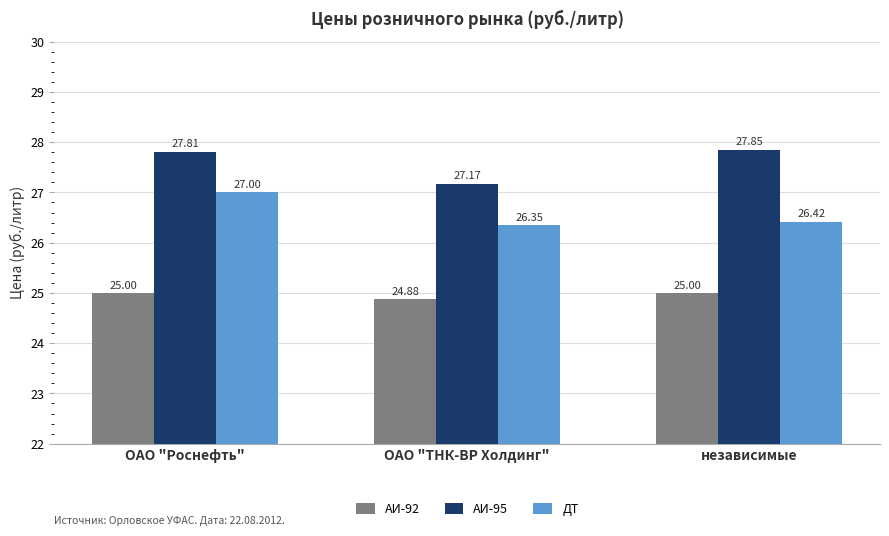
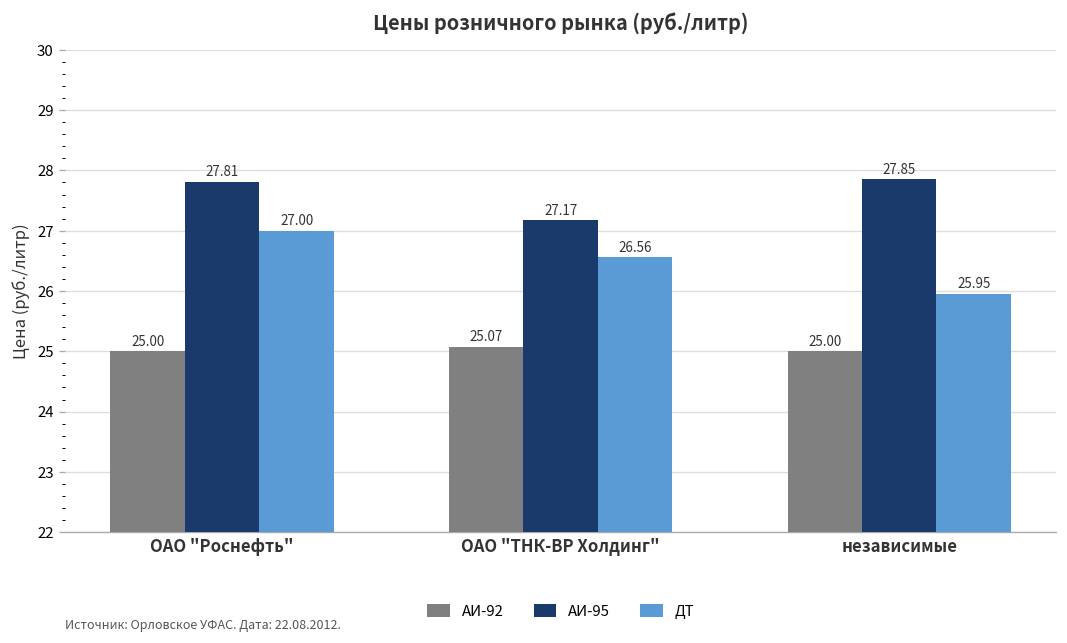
АИ-92, ОАО "ТНК-ВР Холдинг": 24.88 -> 25.07
ДТ, ОАО "ТНК-ВР Холдинг": 26.35 -> 26.56
ДТ, независимые: 26.42 -> 25.95
